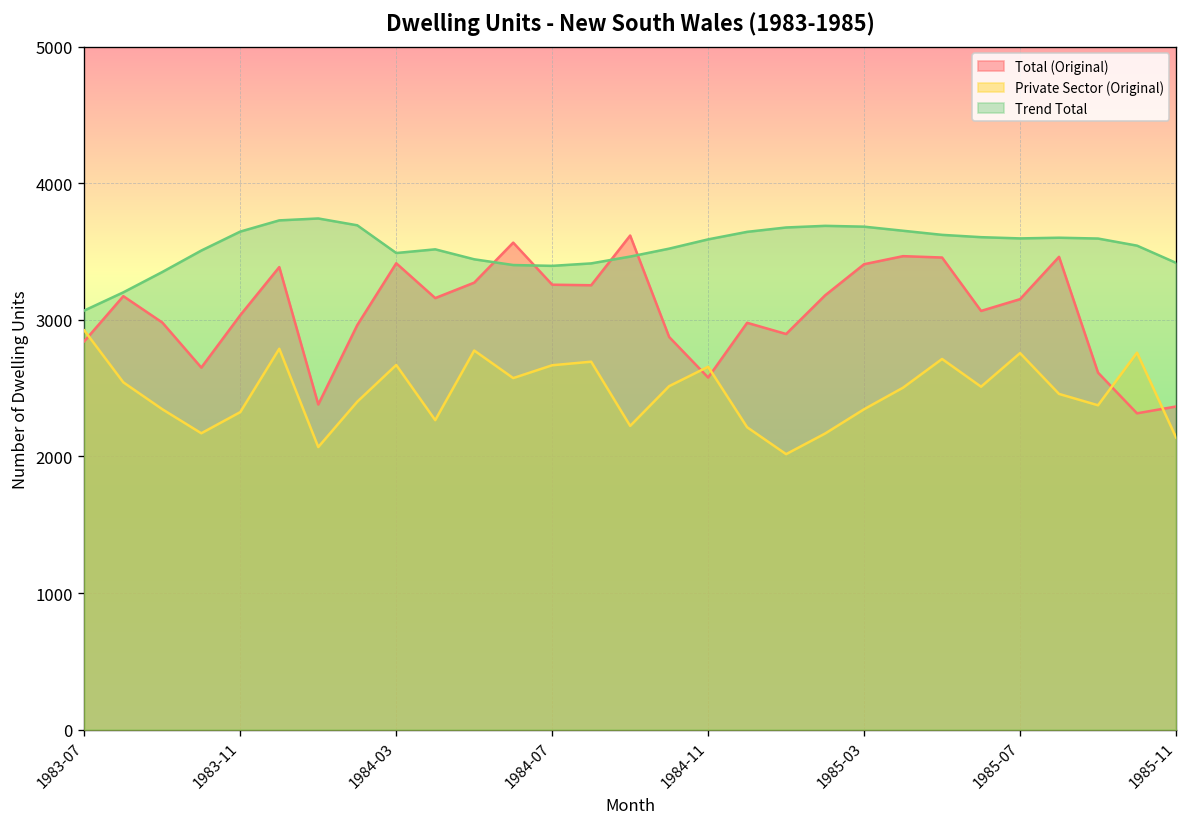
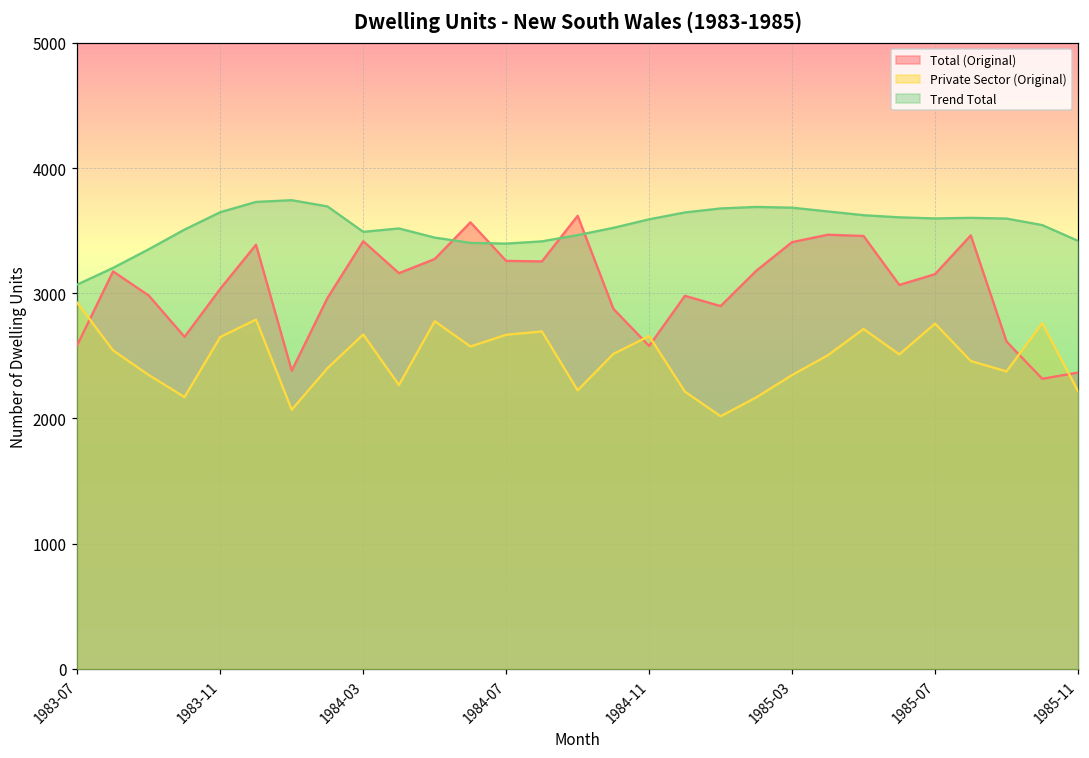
Total (Original), 1983-07: 2840 -> 2590
Private Sector (Original), 1983-11: 2330 -> 2650
Private Sector (Original), 1985-11: 2140 -> 2220
